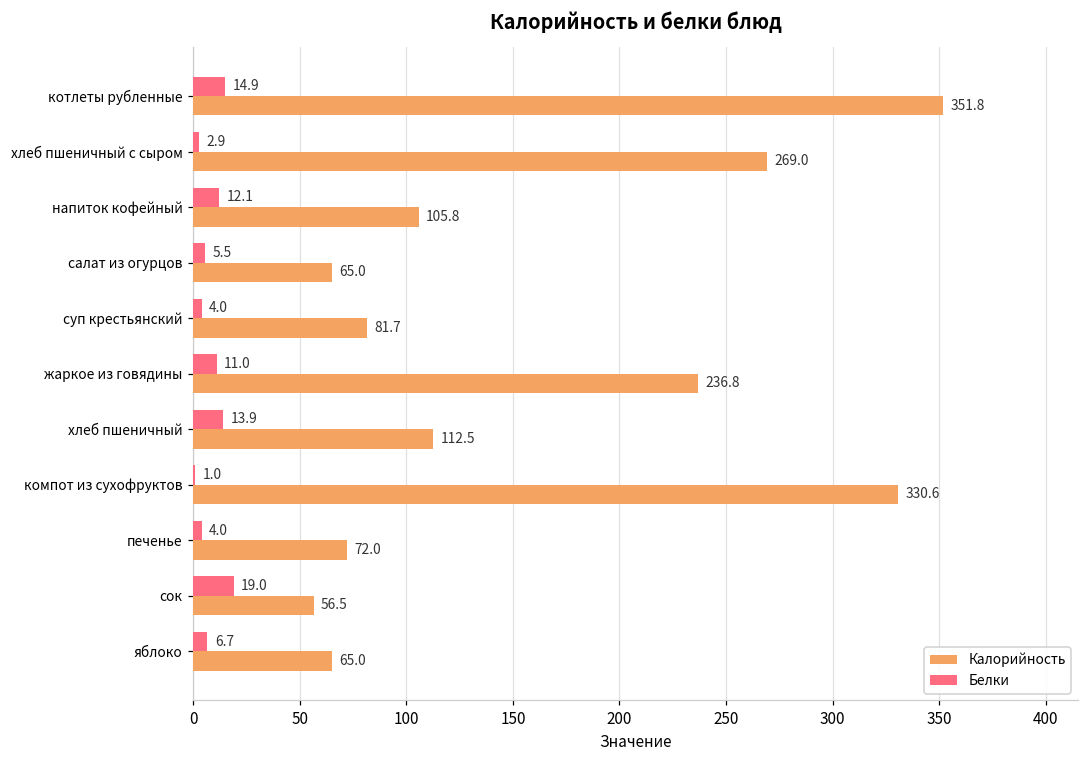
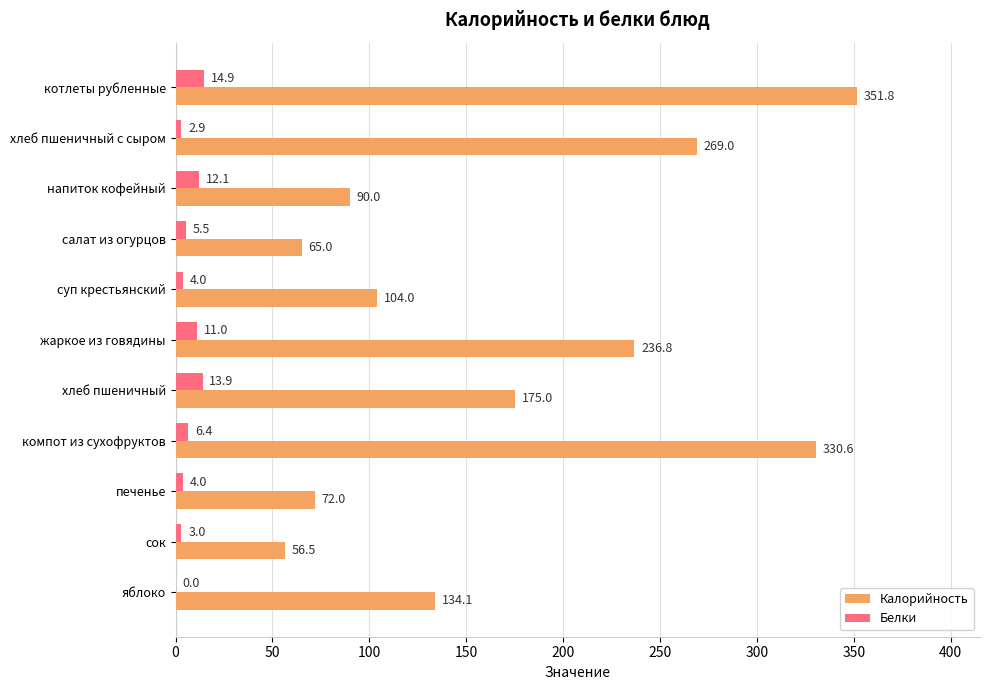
Калорийность, напиток кофейный: 105.8 -> 90.0
Калорийность, суп крестьянский: 81.7 -> 104.0
Калорийность, хлеб пшеничный: 112.5 -> 175.0
Белки, компот из сухофруктов: 1.0 -> 6.4
Белки, сок: 19.0 -> 3.0
Белки, яблоко: 6.7 -> 0.0
Калорийность, яблоко: 65.0 -> 134.1
